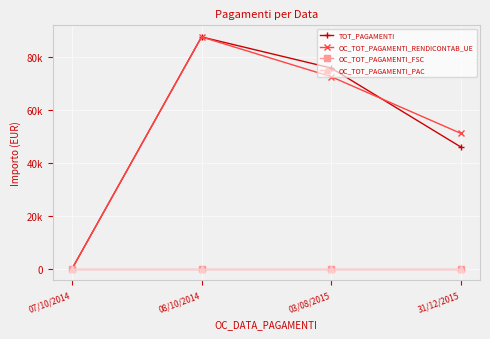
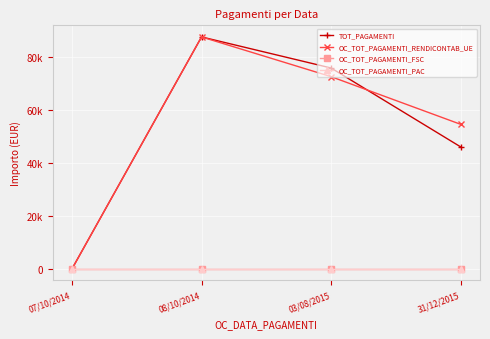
OC_TOT_PAGAMENTI_RENDICONTAB_UE, 31/12/2015: 51000 -> 55000
